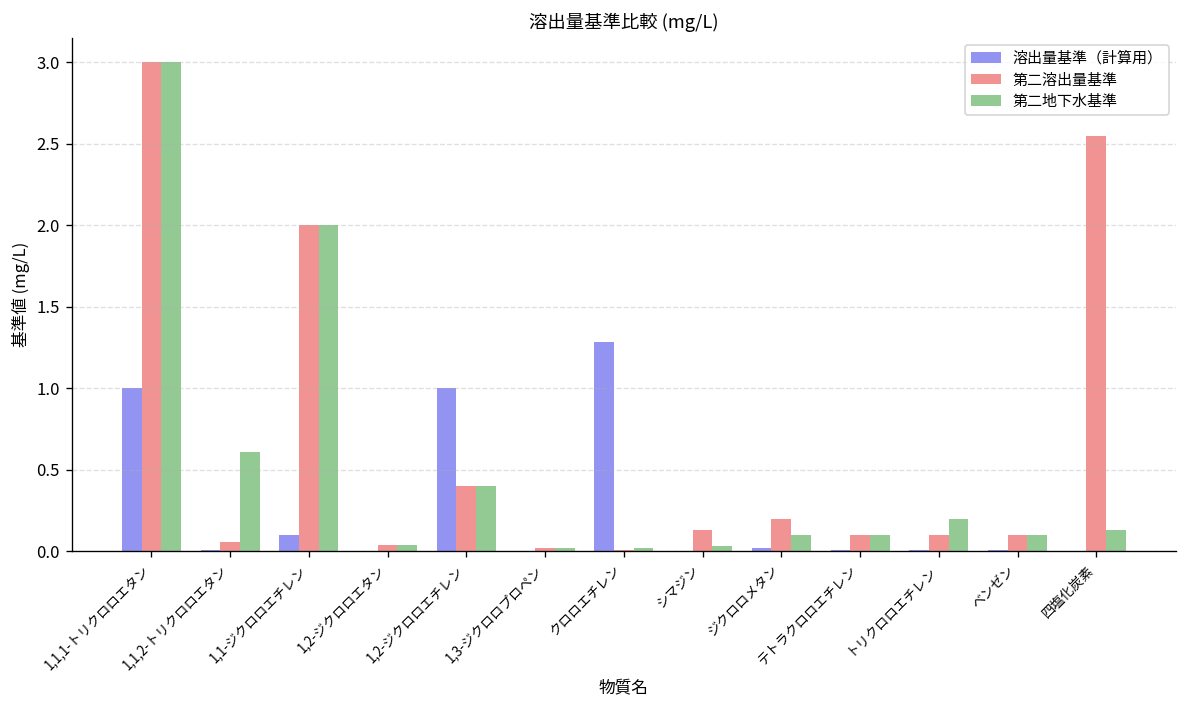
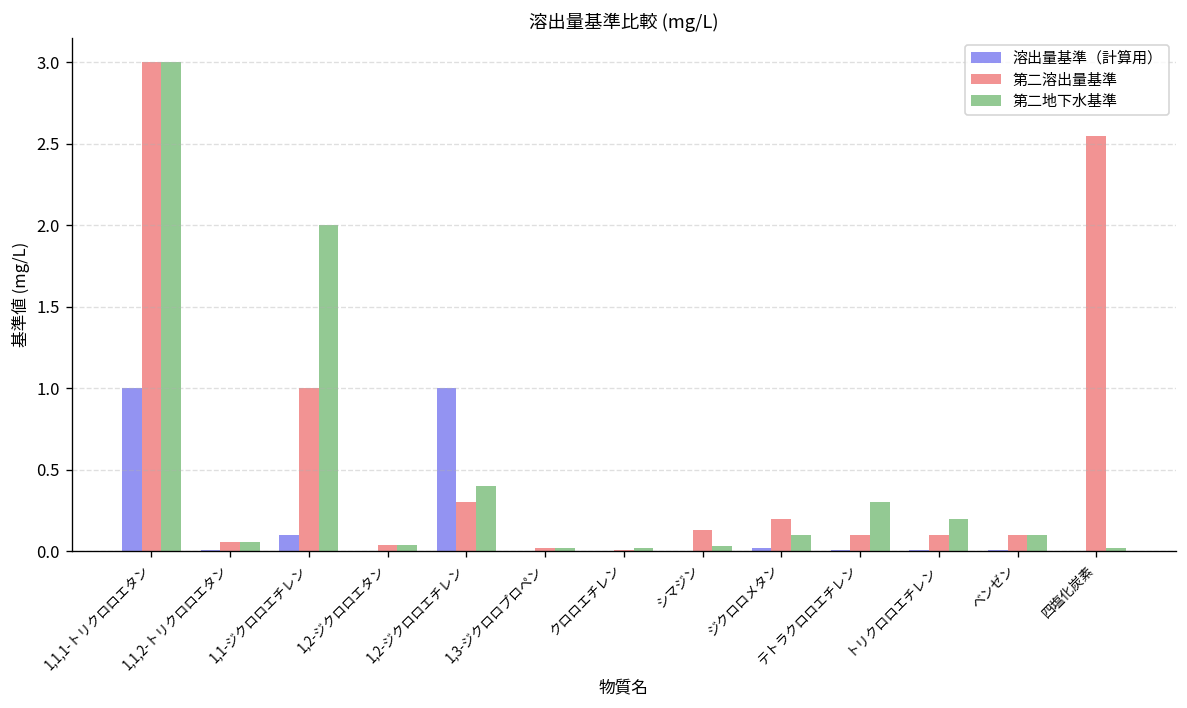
第二地下水基準, 1,1,2-トリクロロエタン: 0.61 -> 0.06
第二溶出量基準, 1,1-ジクロロエチレン: 2 -> 1
第二溶出量基準, 1,2-ジクロロエチレン: 0.4 -> 0.3
溶出量基準（計算用）, クロロエチレン: 1.28 -> 0.00
第二地下水基準, テトラクロロエチレン: 0.1 -> 0.3
第二地下水基準, 四塩化炭素: 0.13 -> 0.02
